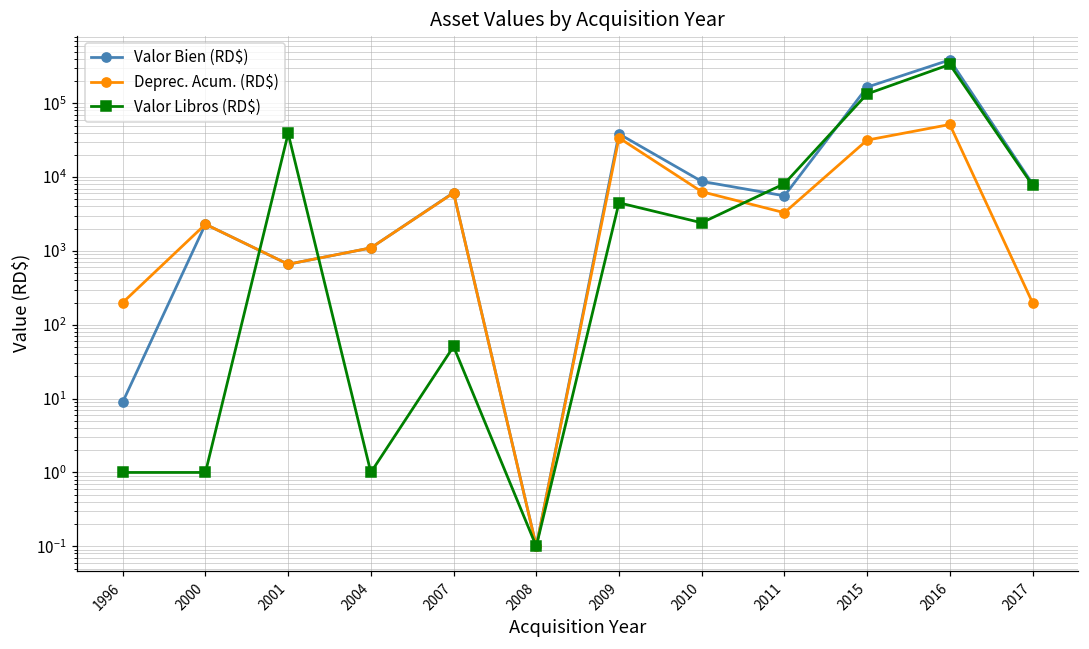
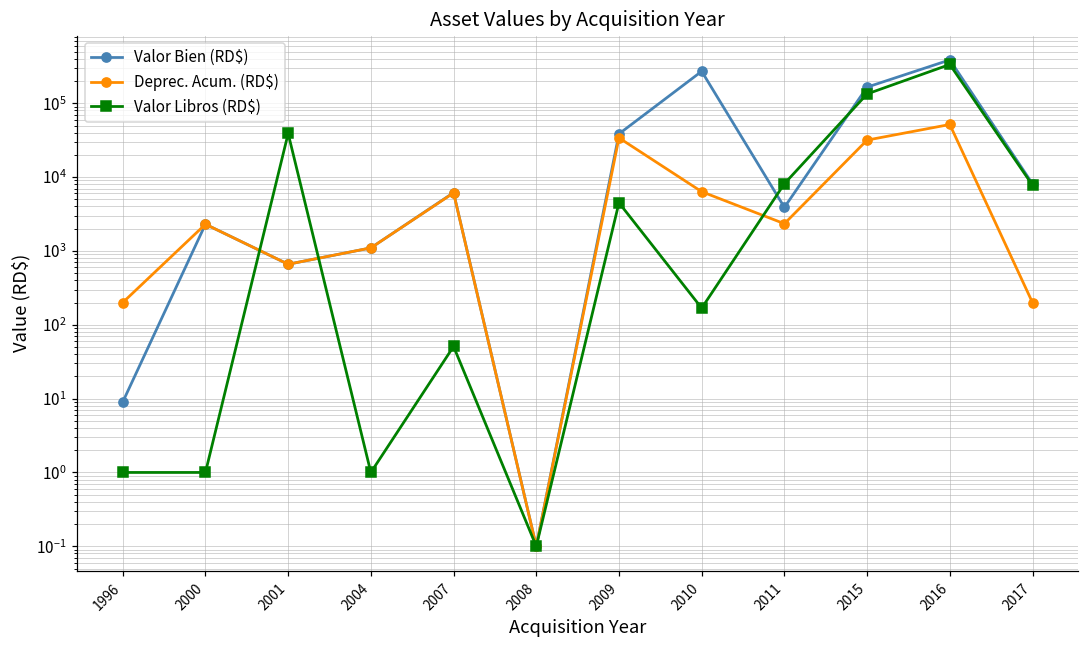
Valor Bien (RD$), 2010: 9000 -> 270000
Valor Libros (RD$), 2010: 2400 -> 170
Valor Bien (RD$), 2011: 6000 -> 4000
Deprec. Acum. (RD$), 2011: 3000 -> 2300
